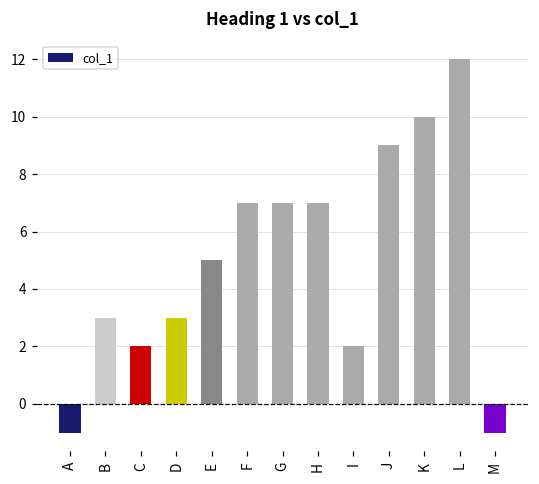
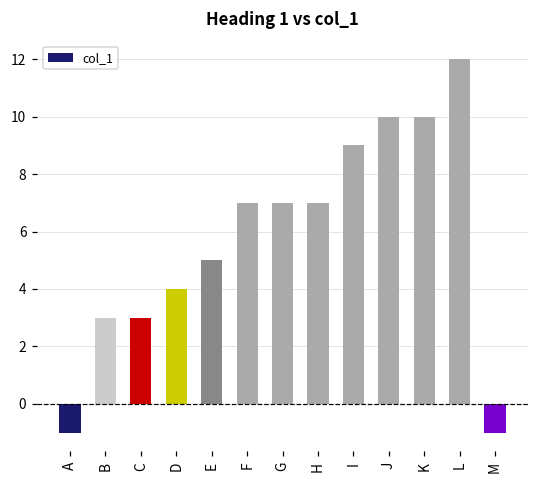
C: 2 -> 3
D: 3 -> 4
I: 2 -> 9
J: 9 -> 10
